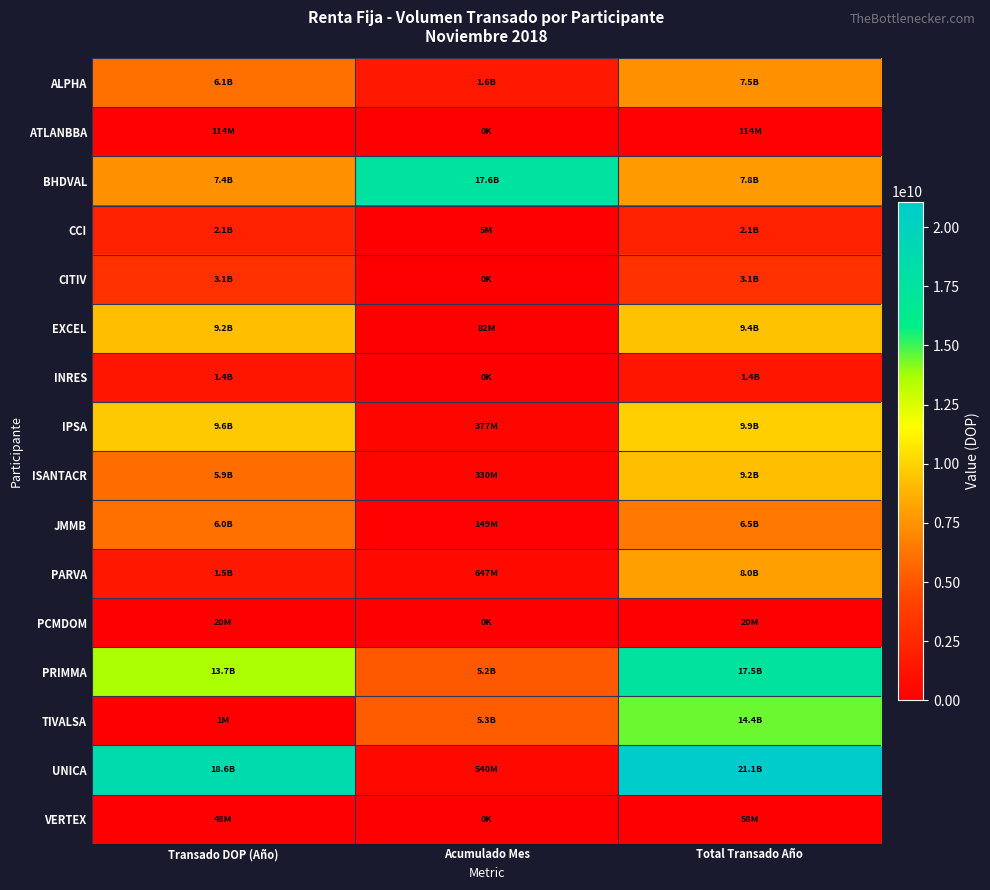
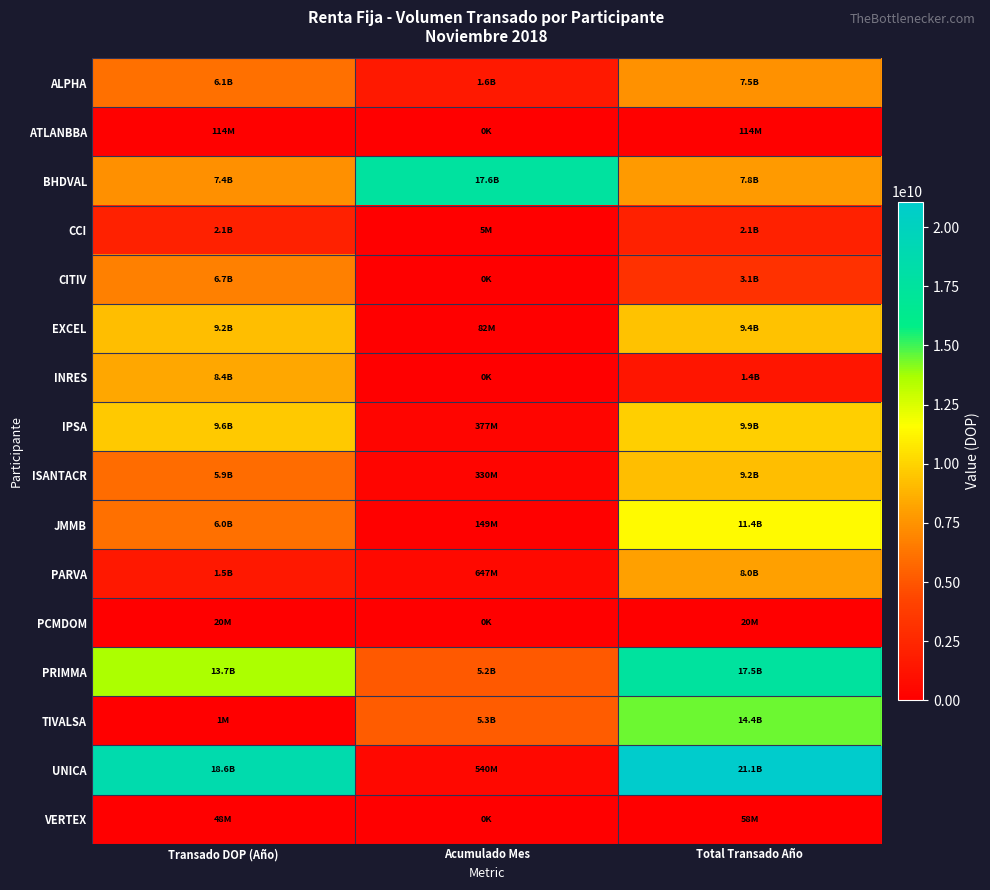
CITIV, Transado DOP (Año): 3.1B -> 6.7B
INRES, Transado DOP (Año): 1.4B -> 8.4B
JMMB, Total Transado Año: 6.5B -> 11.4B
